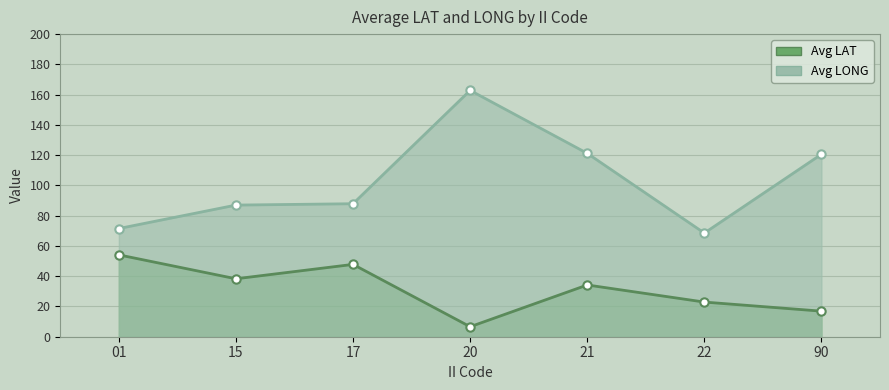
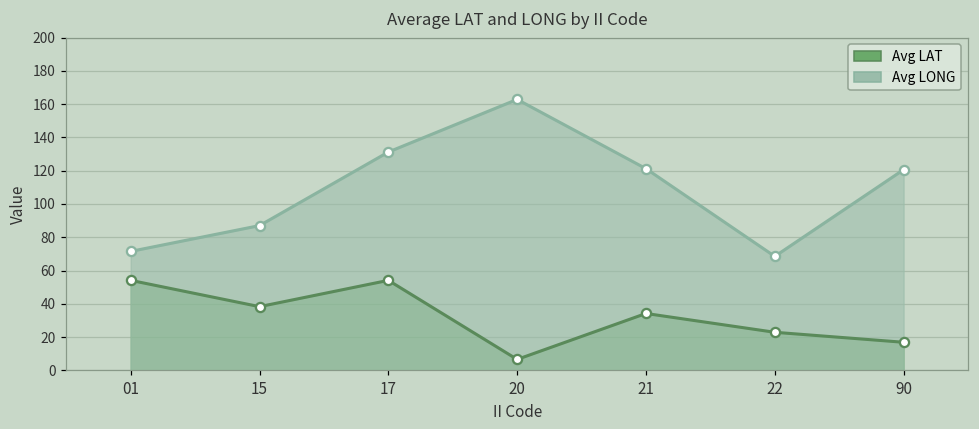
Avg LAT, 17: 48 -> 54
Avg LONG, 17: 88 -> 131
